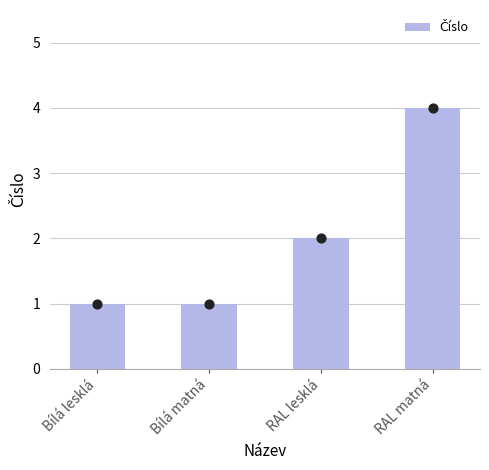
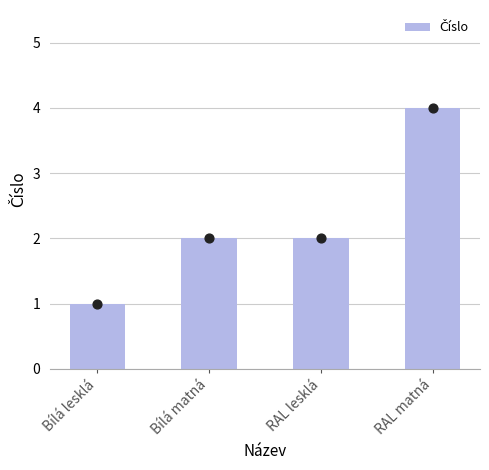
Číslo, Bílá matná: 1 -> 2
